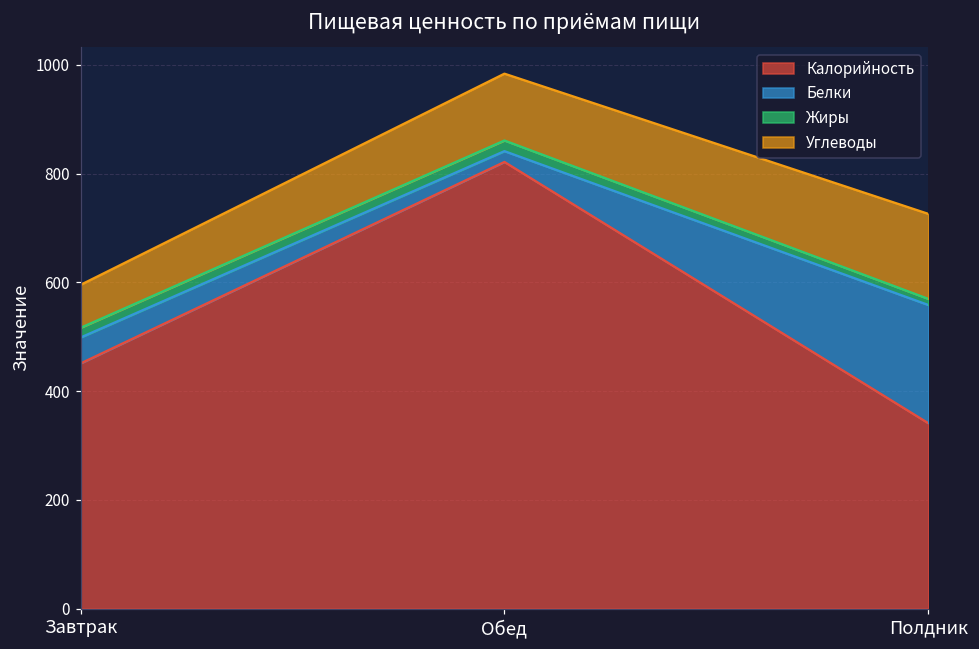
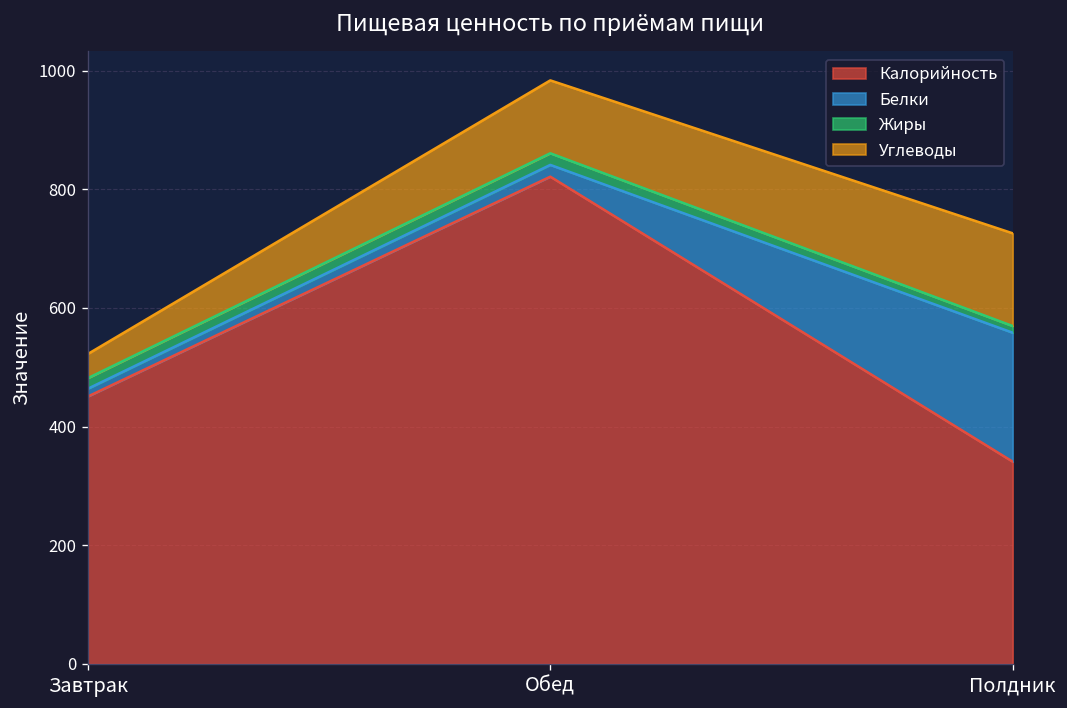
Белки, Завтрак: 50 -> 10
Углеводы, Завтрак: 80 -> 40
